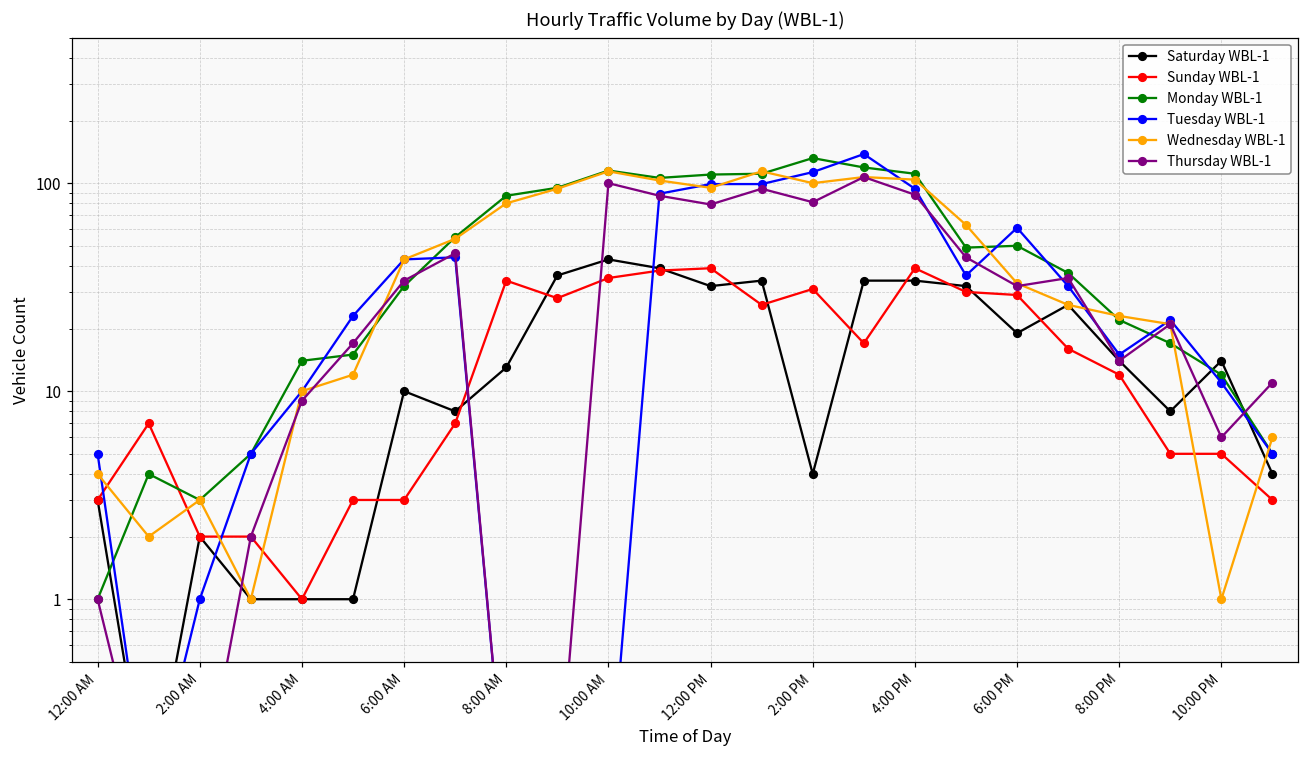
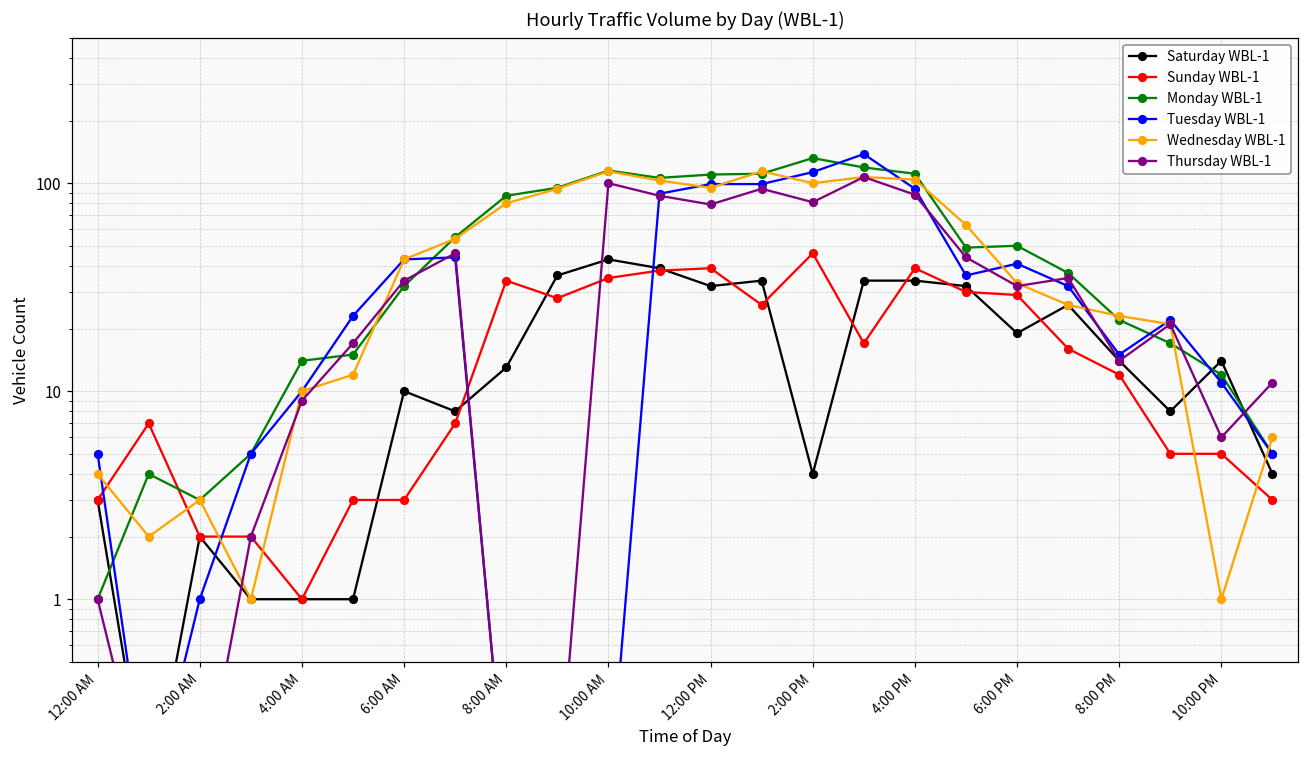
Sunday WBL-1, 2:00 PM: 31 -> 46
Tuesday WBL-1, 6:00 PM: 61 -> 41
